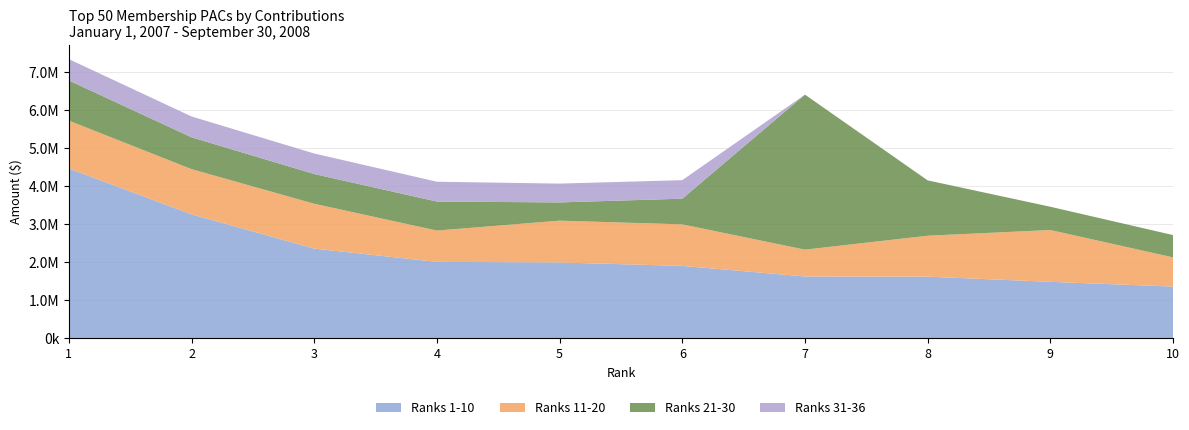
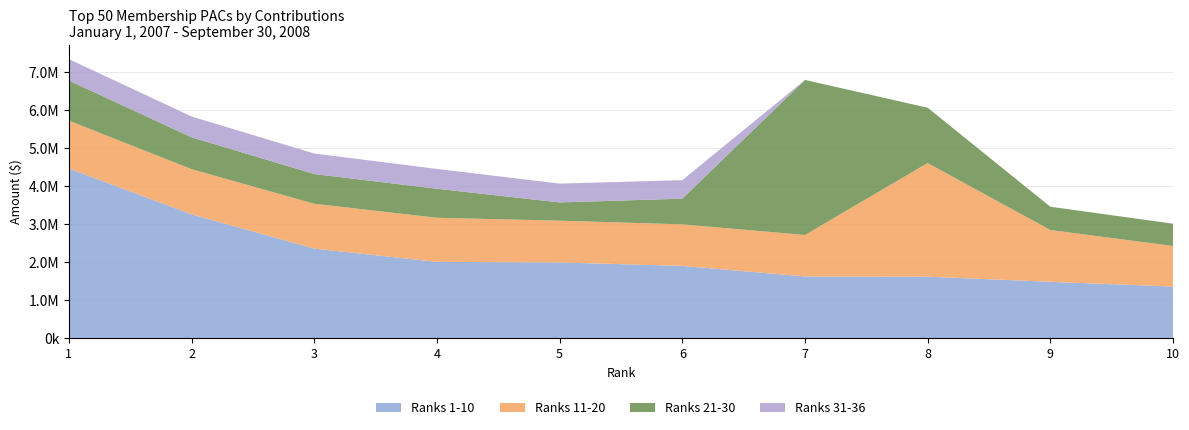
Ranks 11-20, 4: 800000 -> 1200000
Ranks 11-20, 7: 700000 -> 1100000
Ranks 11-20, 8: 1100000 -> 3000000
Ranks 11-20, 10: 800000 -> 1100000
